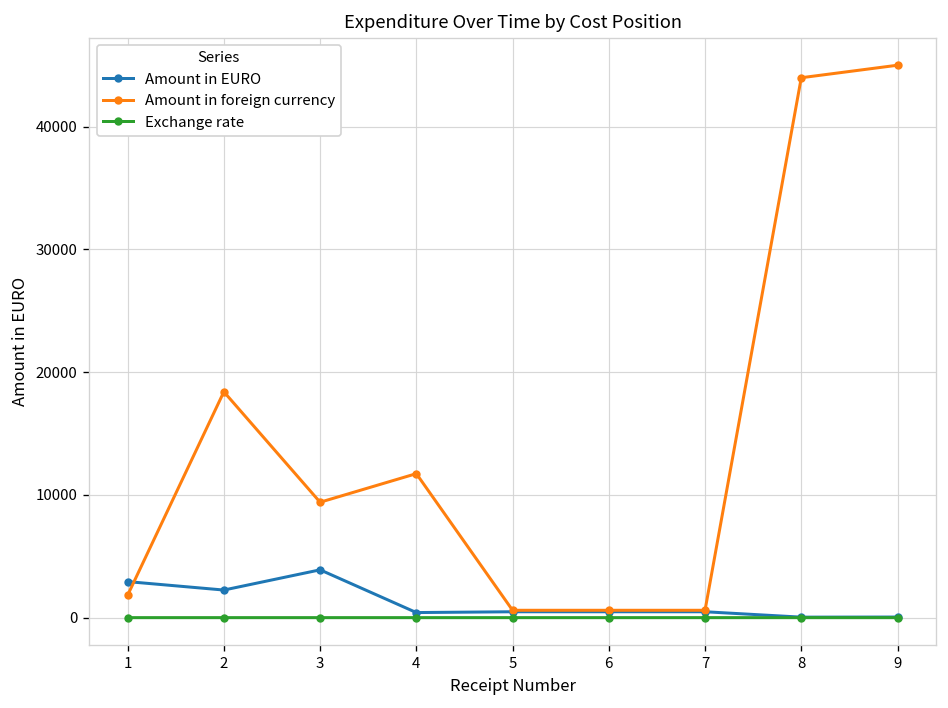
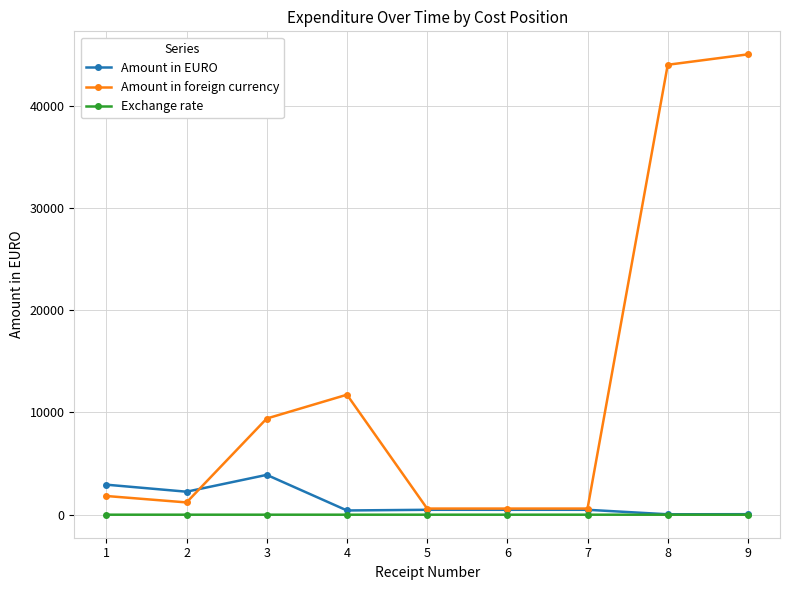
Amount in foreign currency, 2: 18400 -> 1200
